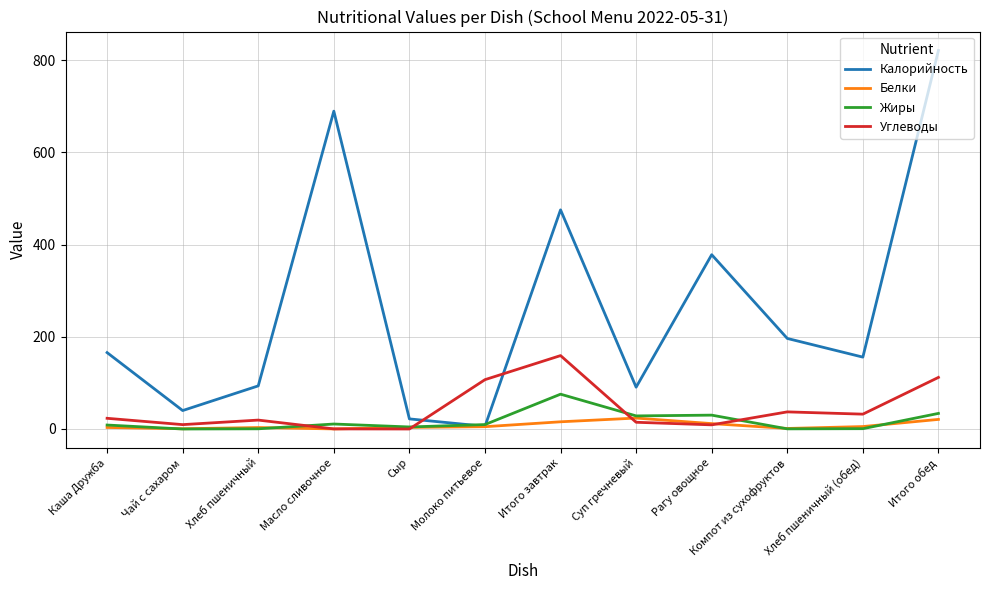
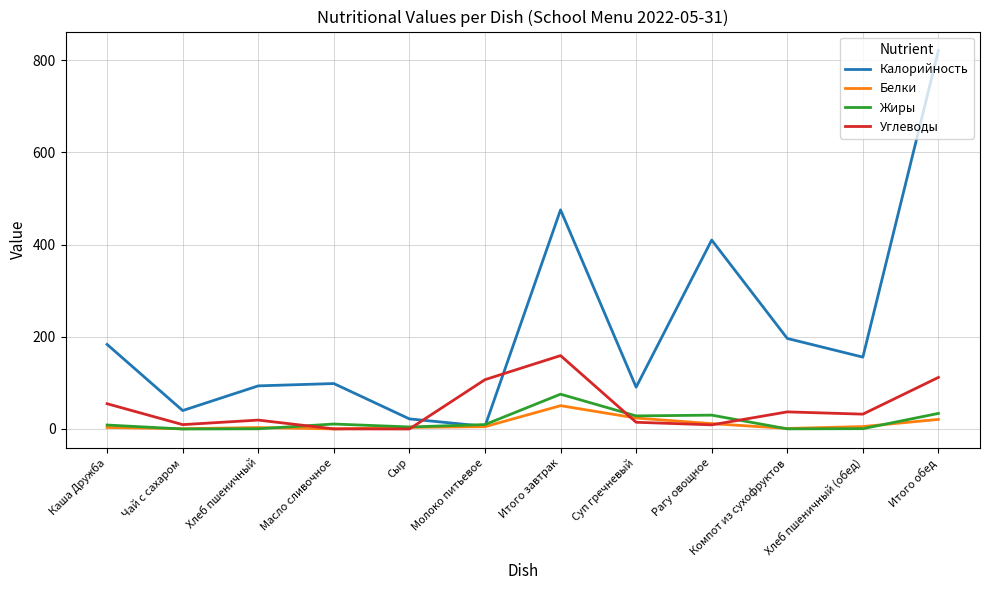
Калорийность, Каша Дружба: 170 -> 180
Углеводы, Каша Дружба: 20 -> 50
Калорийность, Масло сливочное: 690 -> 100
Белки, Итого завтрак: 20 -> 50
Калорийность, Рагу овощное: 380 -> 410
